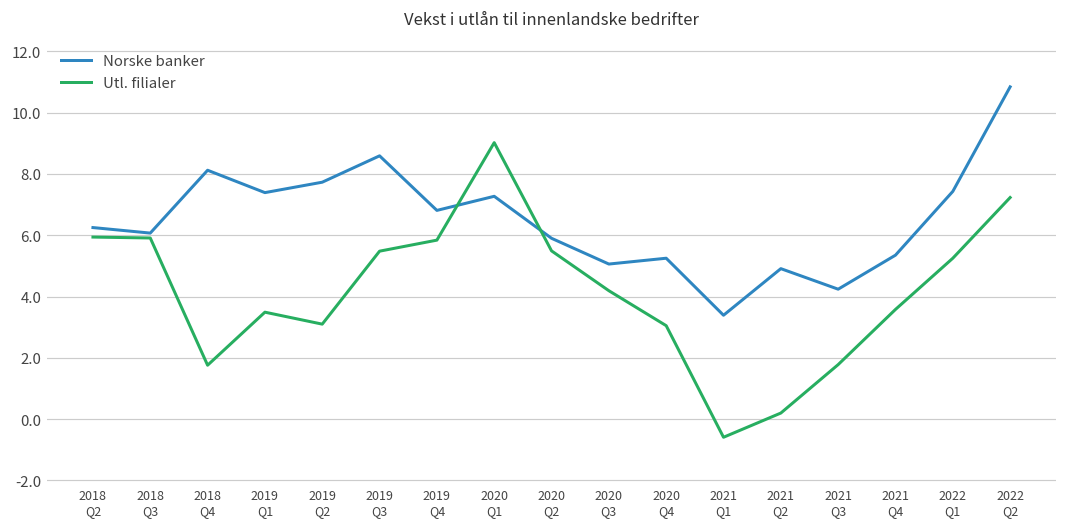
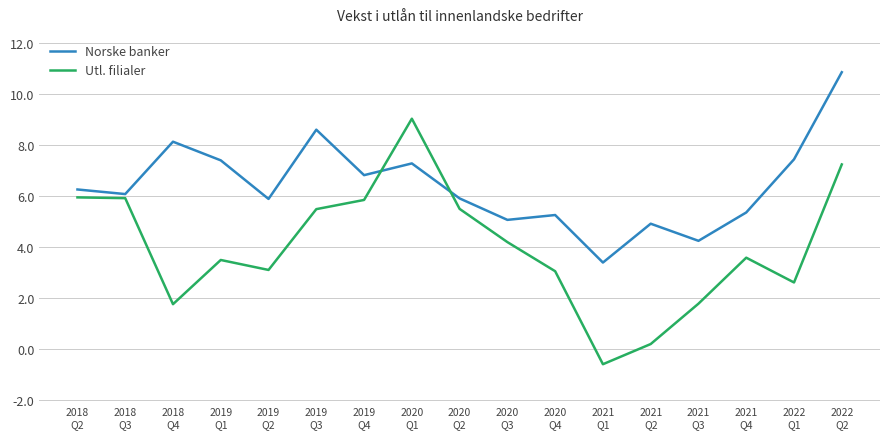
Norske banker, 2019 Q2: 7.7 -> 5.9
Utl. filialer, 2022 Q1: 5.3 -> 2.6
